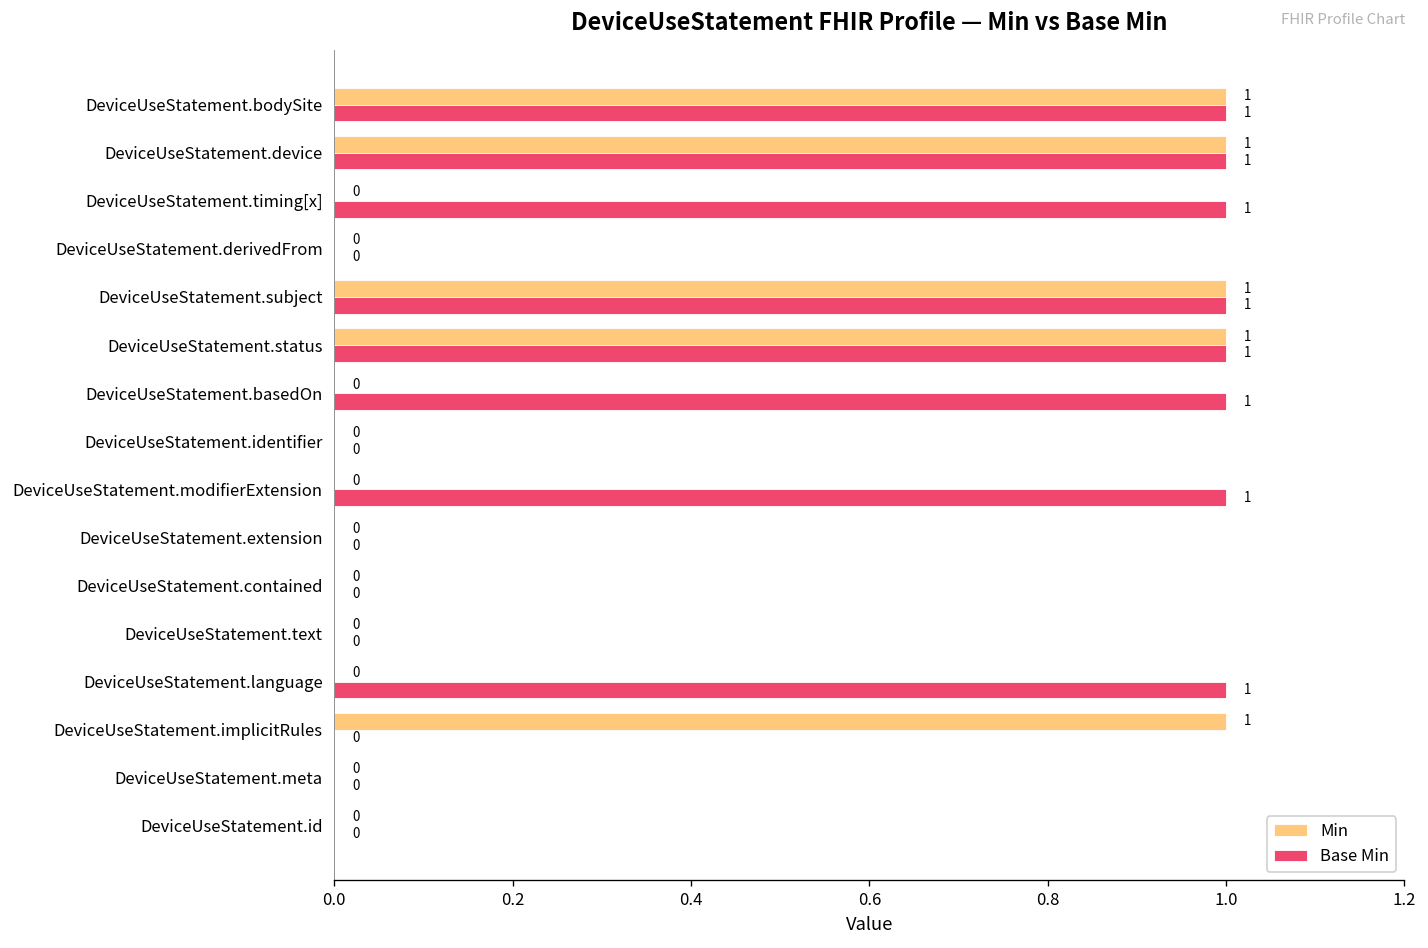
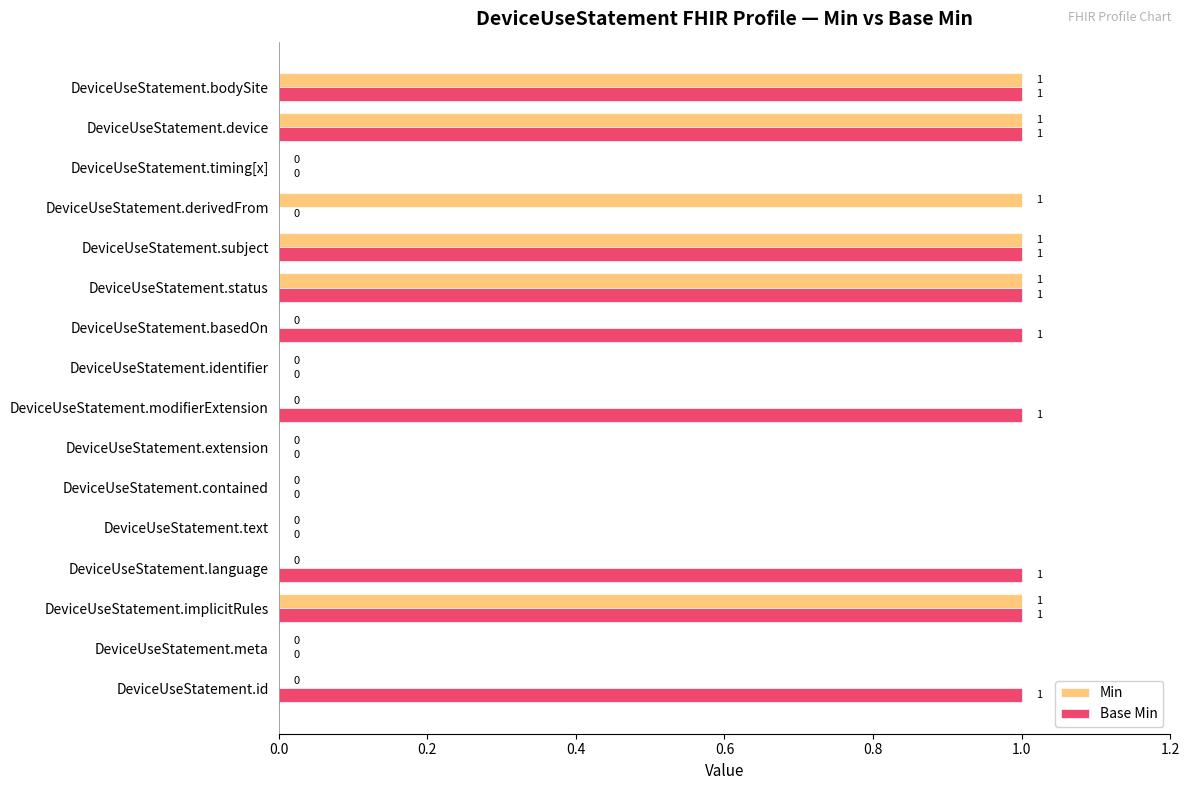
Base Min, DeviceUseStatement.timing[x]: 1 -> 0
Min, DeviceUseStatement.derivedFrom: 0 -> 1
Base Min, DeviceUseStatement.implicitRules: 0 -> 1
Base Min, DeviceUseStatement.id: 0 -> 1
